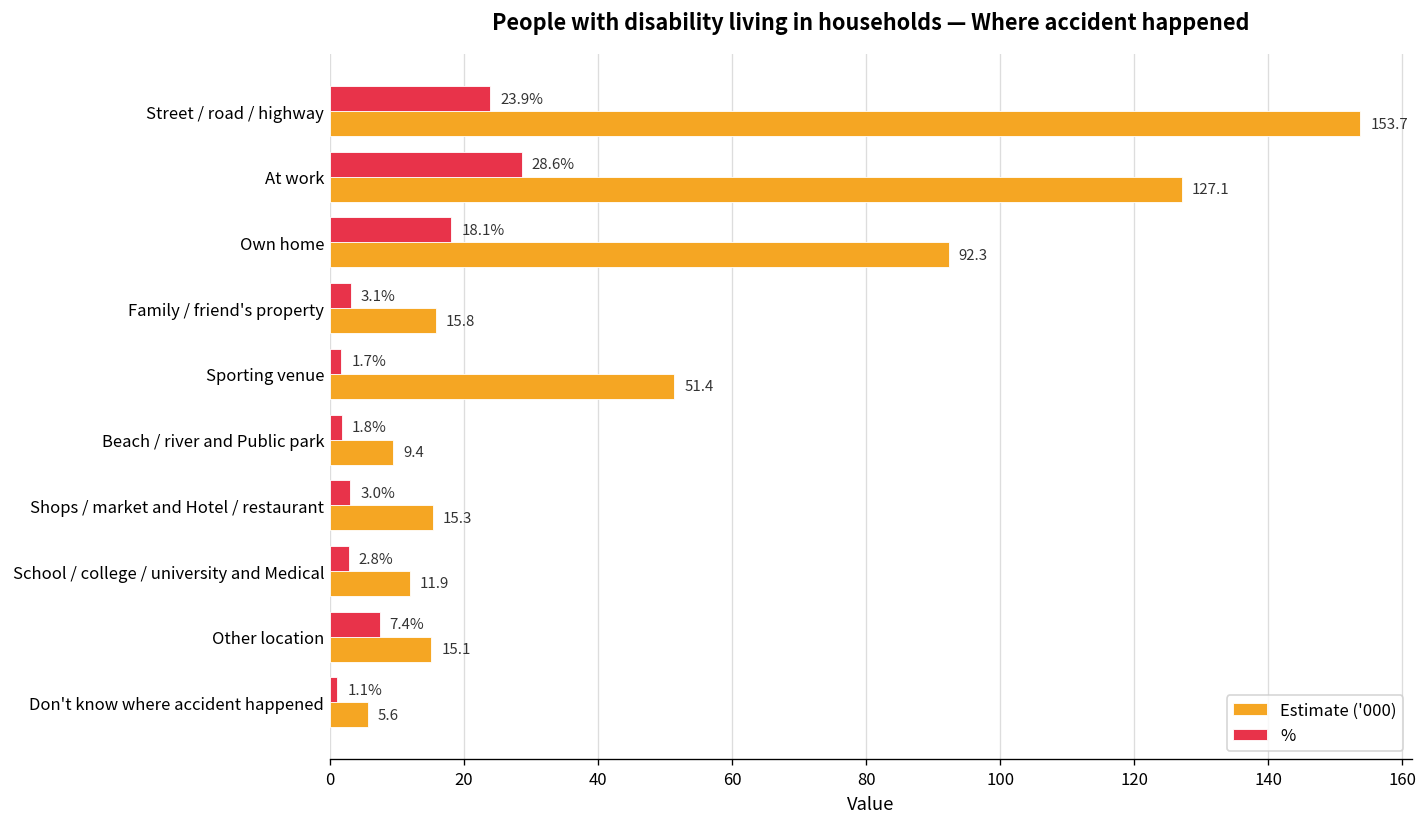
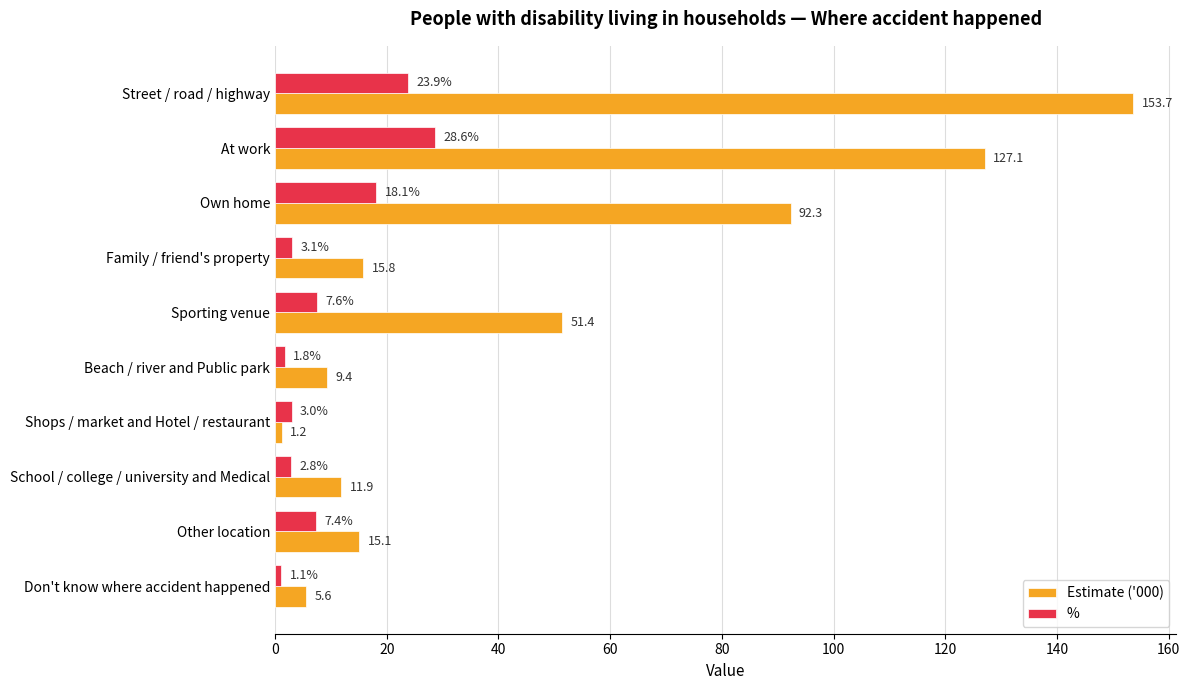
%, Sporting venue: 1.7% -> 7.6%
Estimate ('000), Shops / market and Hotel / restaurant: 15.3 -> 1.2
